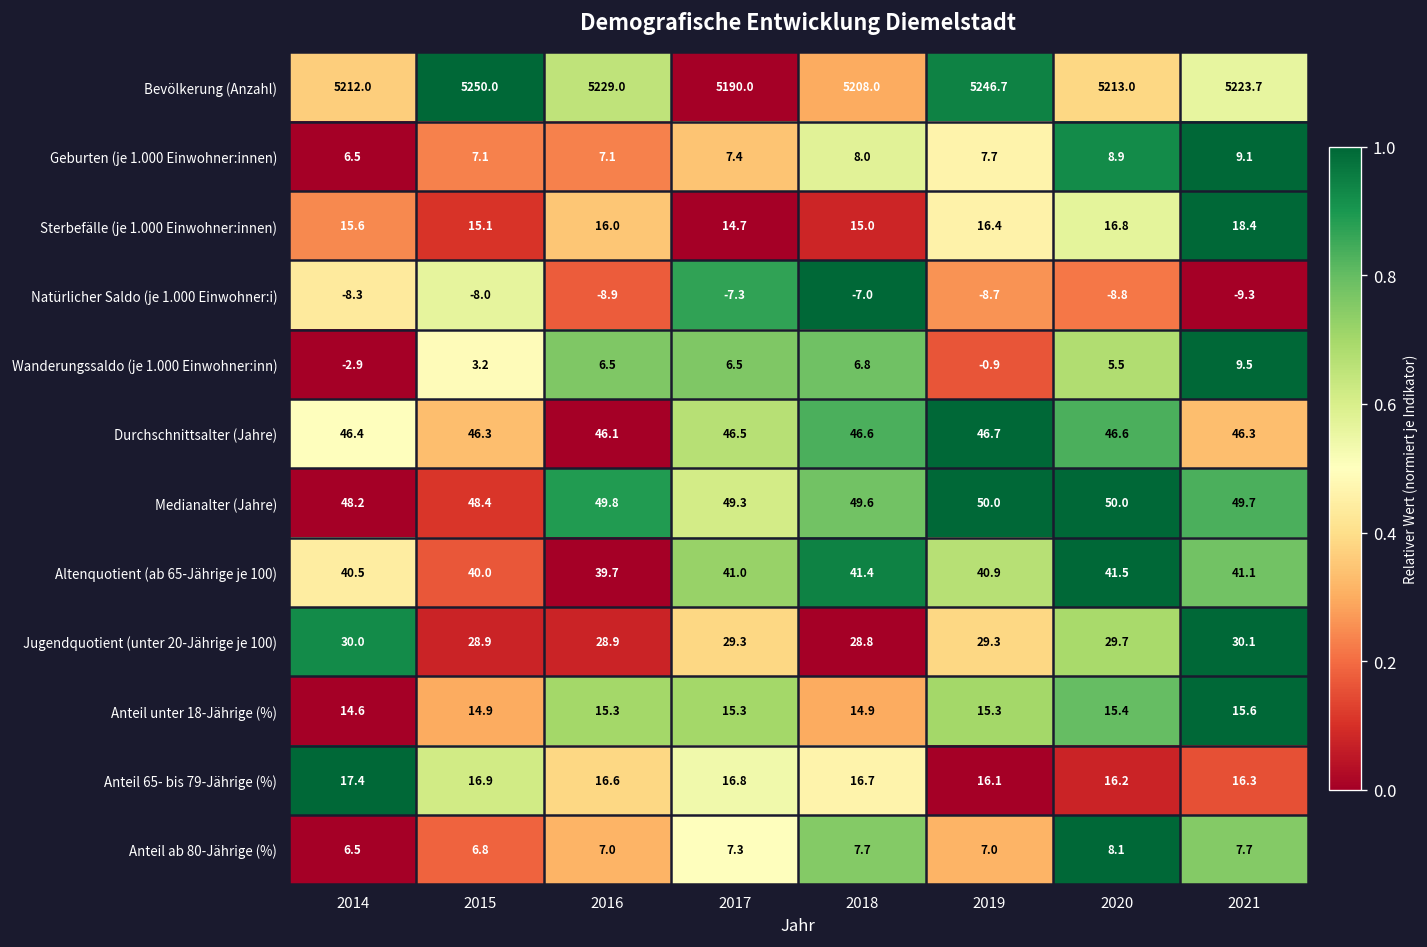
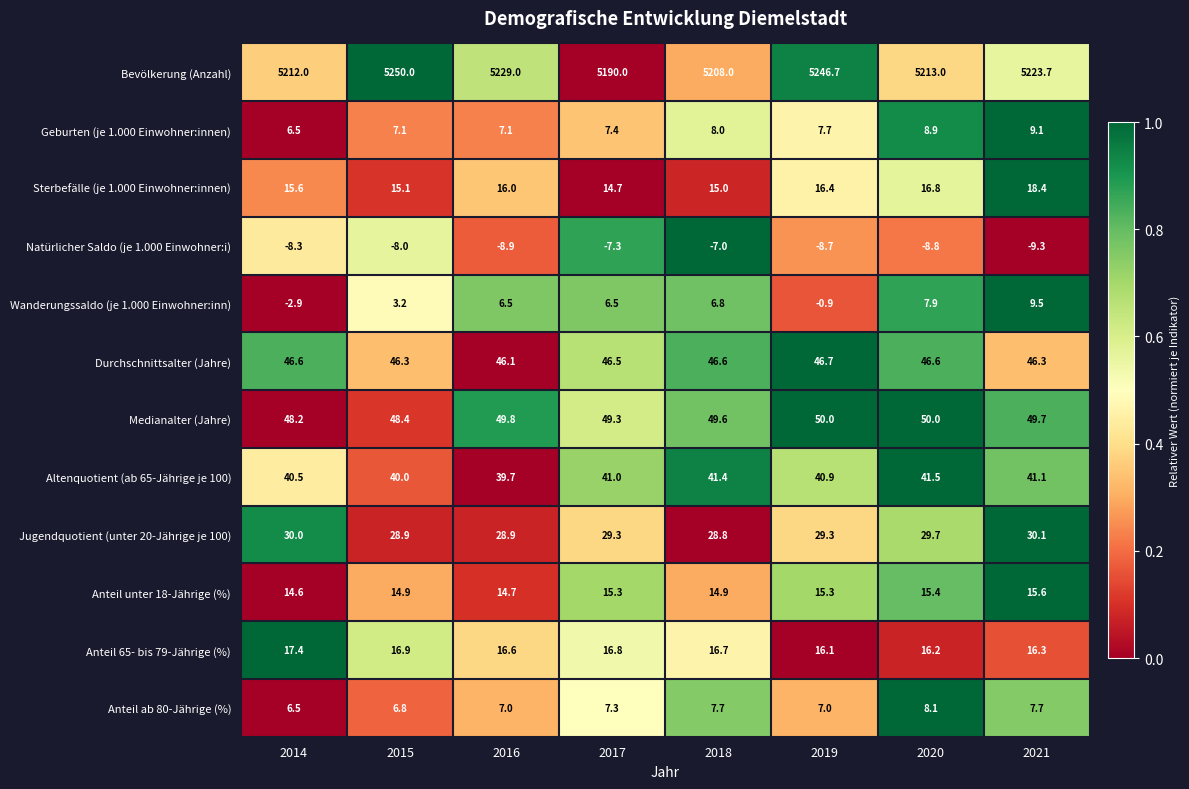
Wanderungssaldo (je 1.000 Einwohner:inn), 2020: 5.5 -> 7.9
Durchschnittsalter (Jahre), 2014: 46.4 -> 46.6
Anteil unter 18-Jährige (%), 2016: 15.3 -> 14.7
